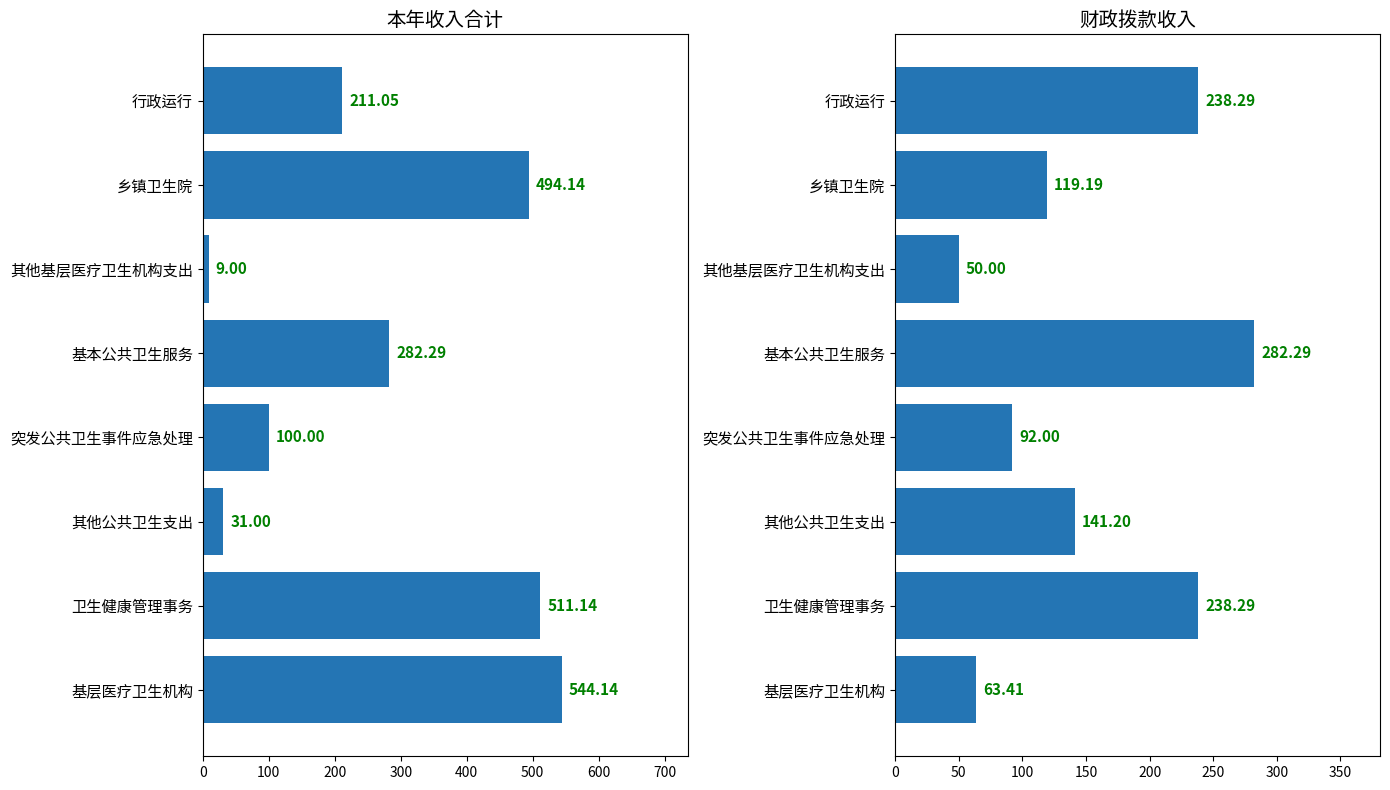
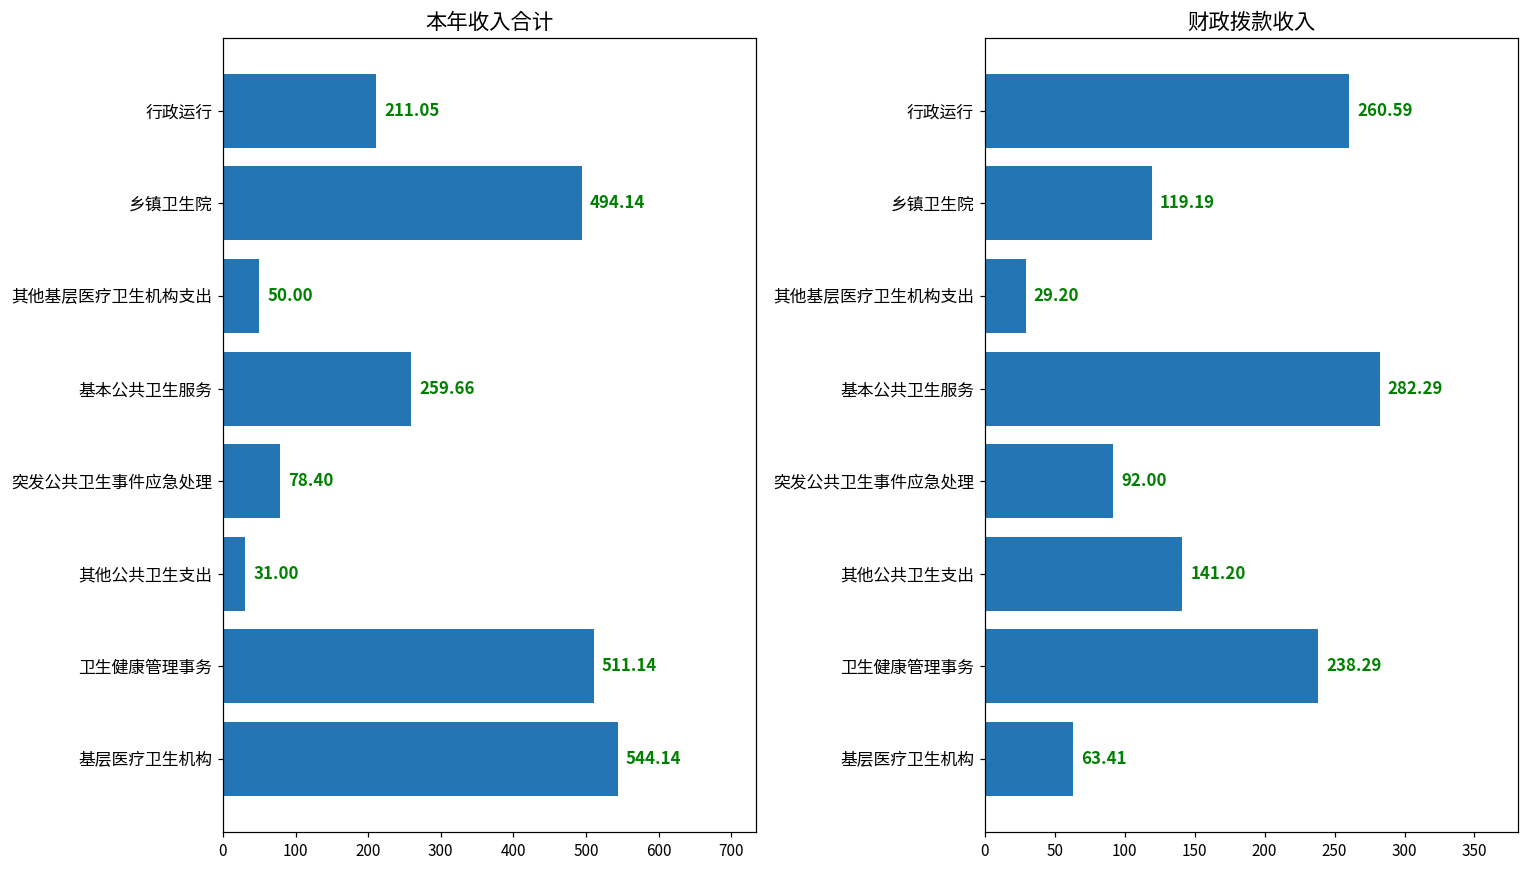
本年收入合计, 其他基层医疗卫生机构支出: 9.00 -> 50.00
本年收入合计, 基本公共卫生服务: 282.29 -> 259.66
本年收入合计, 突发公共卫生事件应急处理: 100.00 -> 78.40
财政拨款收入, 行政运行: 238.29 -> 260.59
财政拨款收入, 其他基层医疗卫生机构支出: 50.00 -> 29.20
